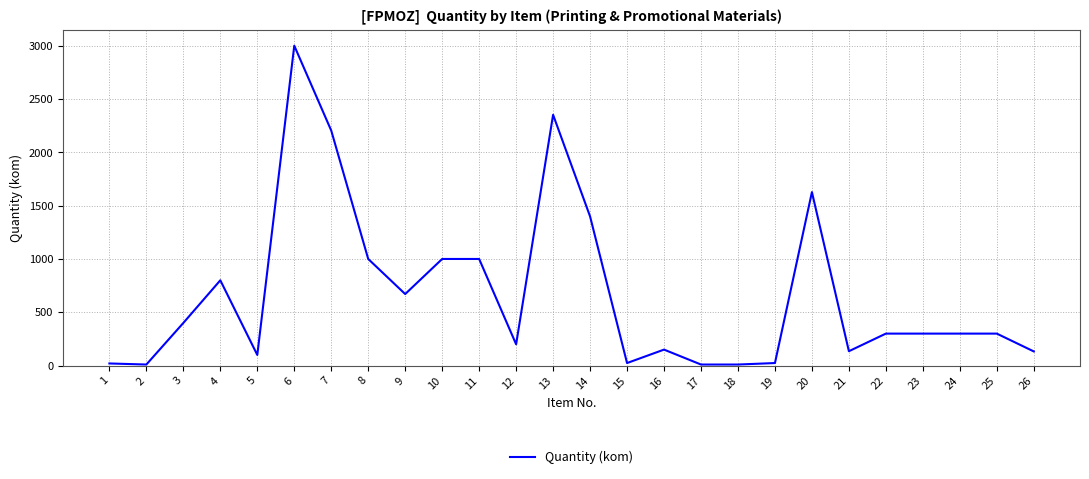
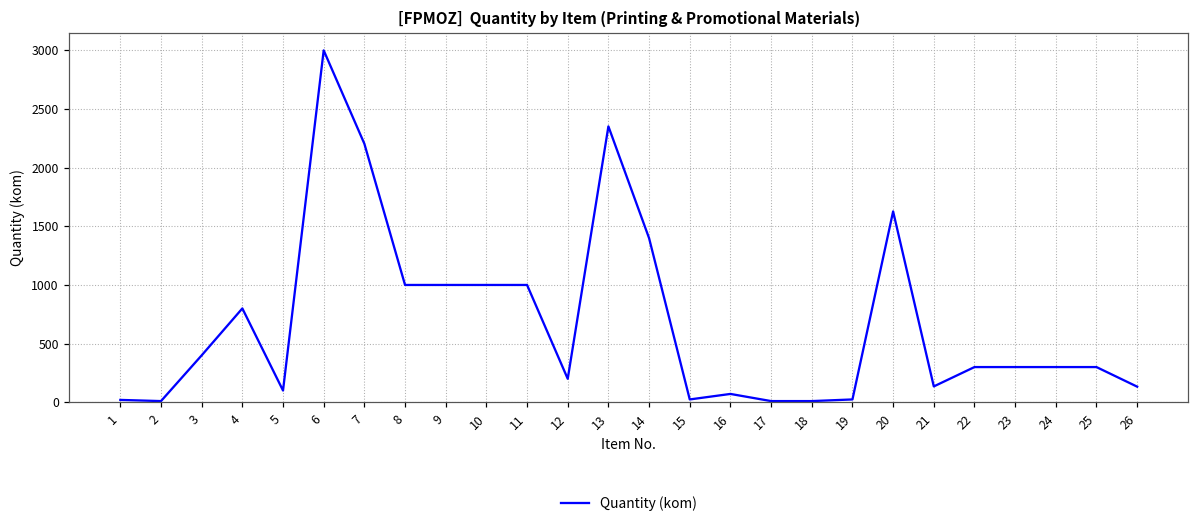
9: 670 -> 1000
16: 150 -> 70
